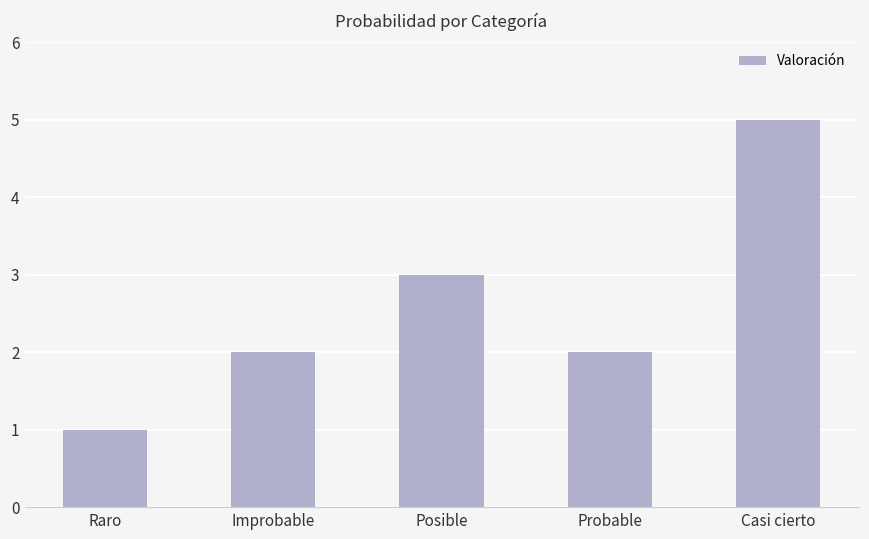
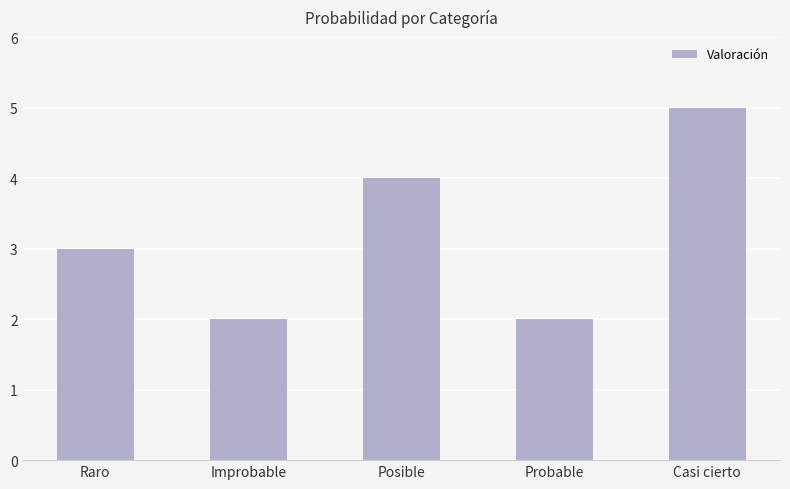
Raro: 1 -> 3
Posible: 3 -> 4
